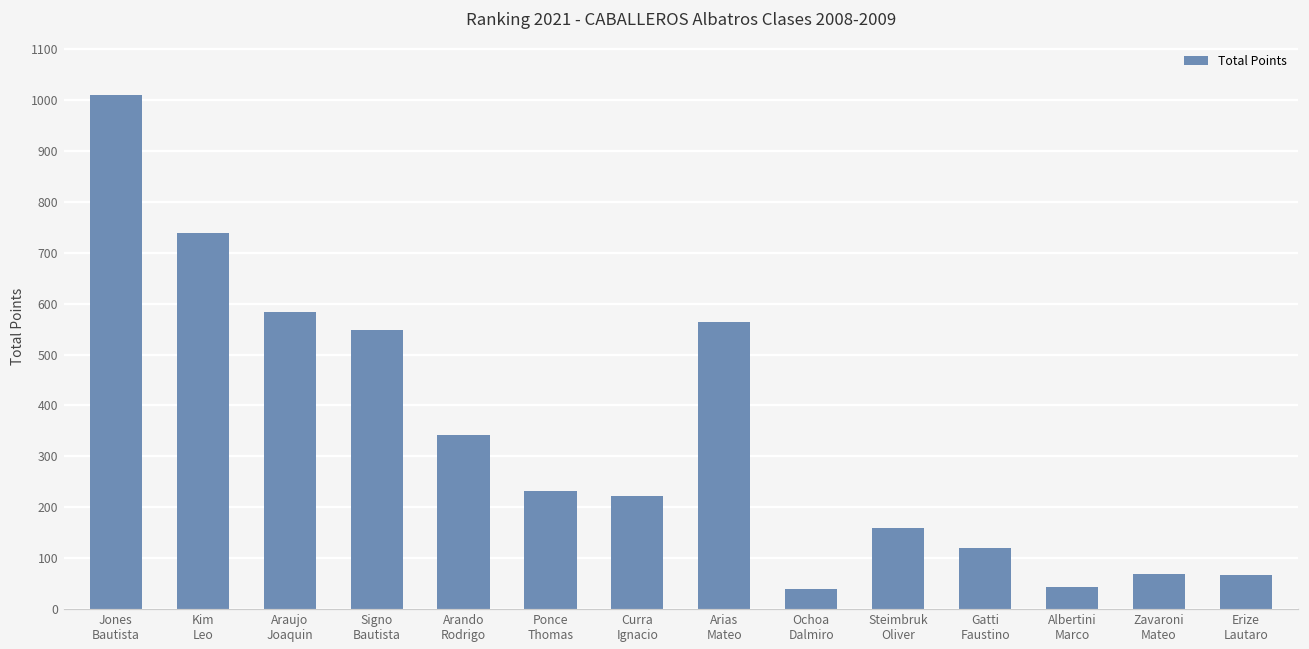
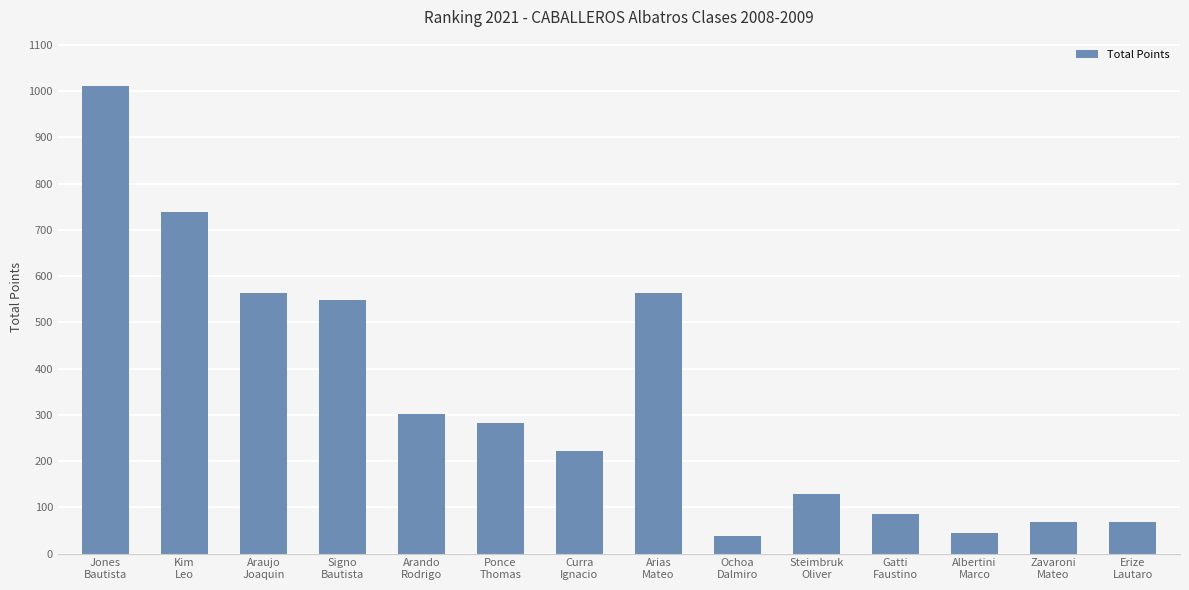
Araujo Joaquin: 580 -> 560
Arando Rodrigo: 340 -> 300
Ponce Thomas: 230 -> 280
Steimbruk Oliver: 160 -> 130
Gatti Faustino: 120 -> 80
